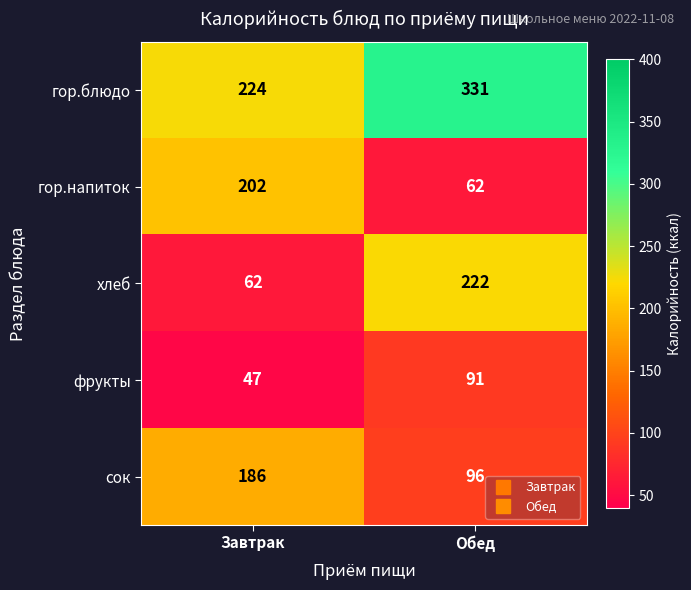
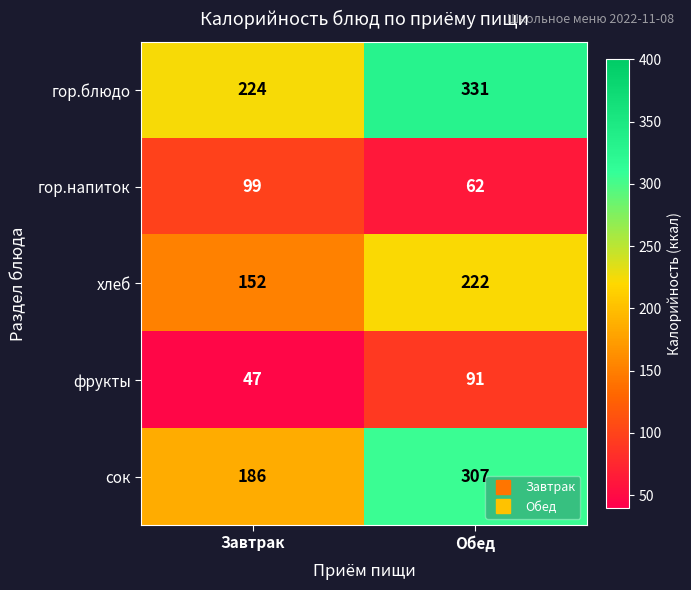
гор.напиток, Завтрак: 202 -> 99
хлеб, Завтрак: 62 -> 152
сок, Обед: 96 -> 307
